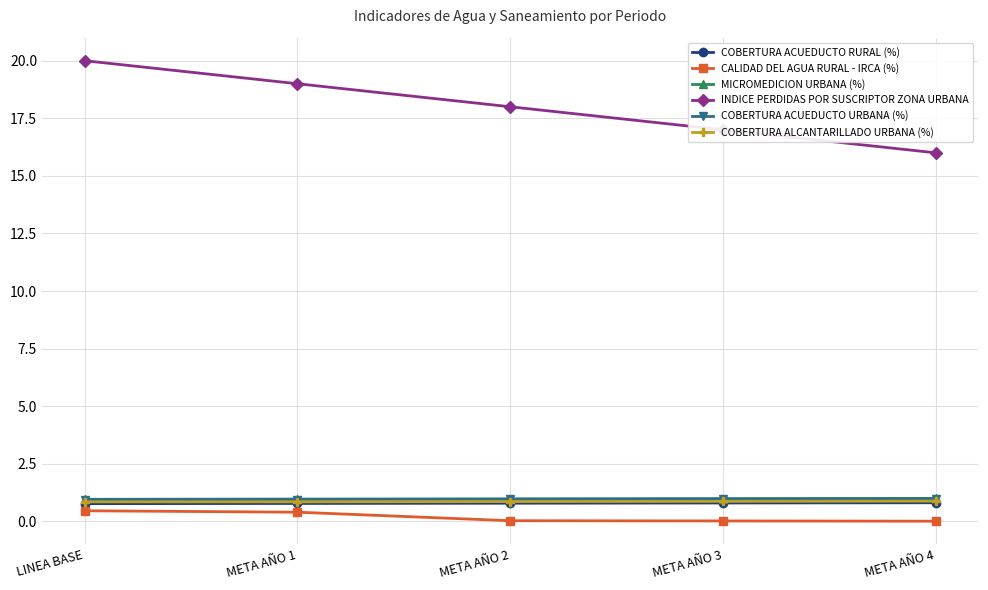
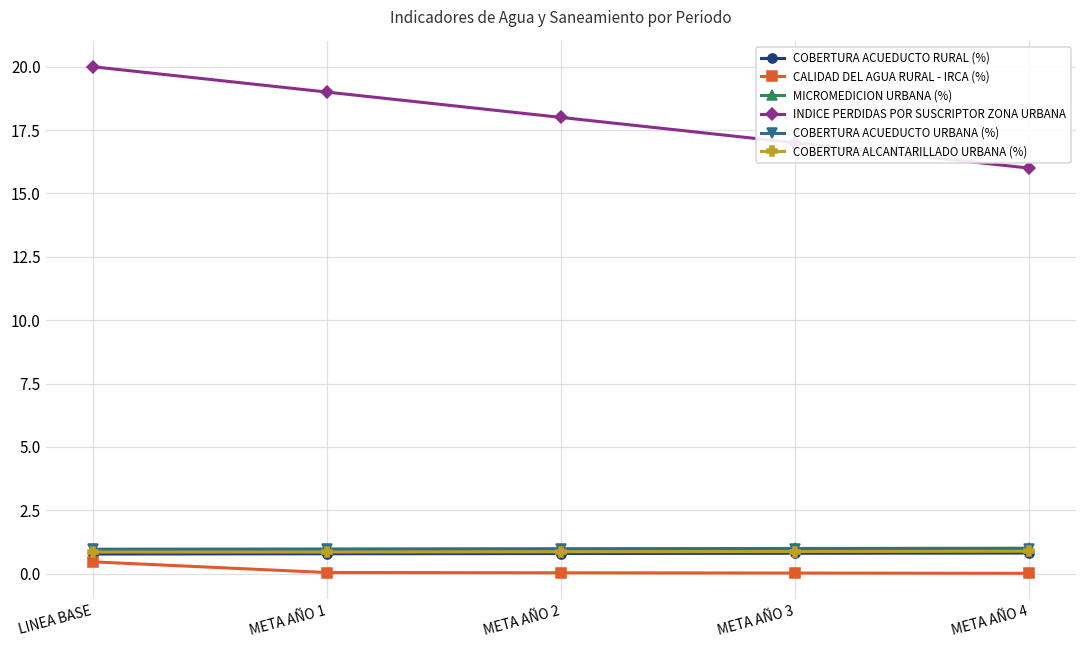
CALIDAD DEL AGUA RURAL - IRCA (%), META AÑO 1: 0.4 -> 0.0
